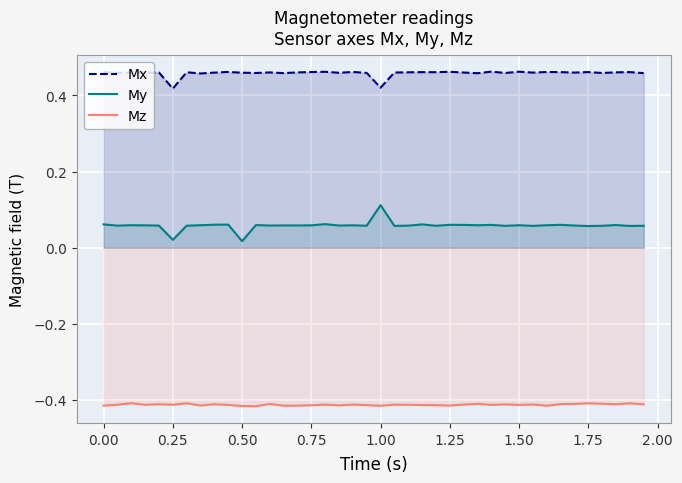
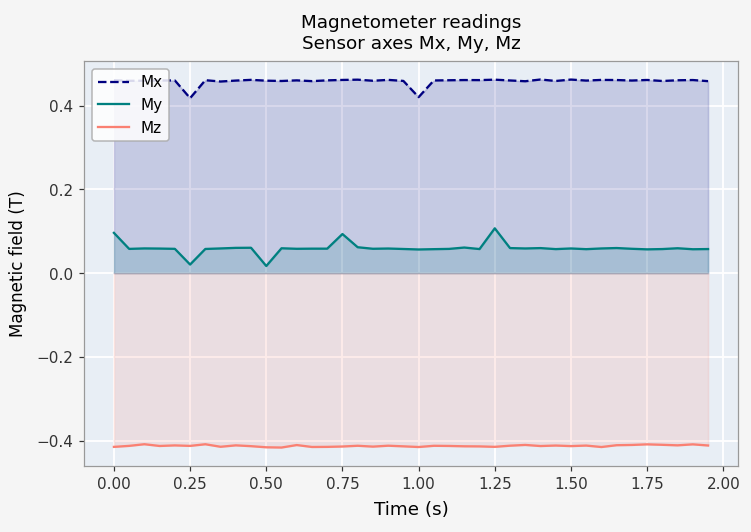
My, 0.00: 0.06 -> 0.10
My, 0.75: 0.06 -> 0.09
My, 1.00: 0.11 -> 0.06
My, 1.25: 0.06 -> 0.11
